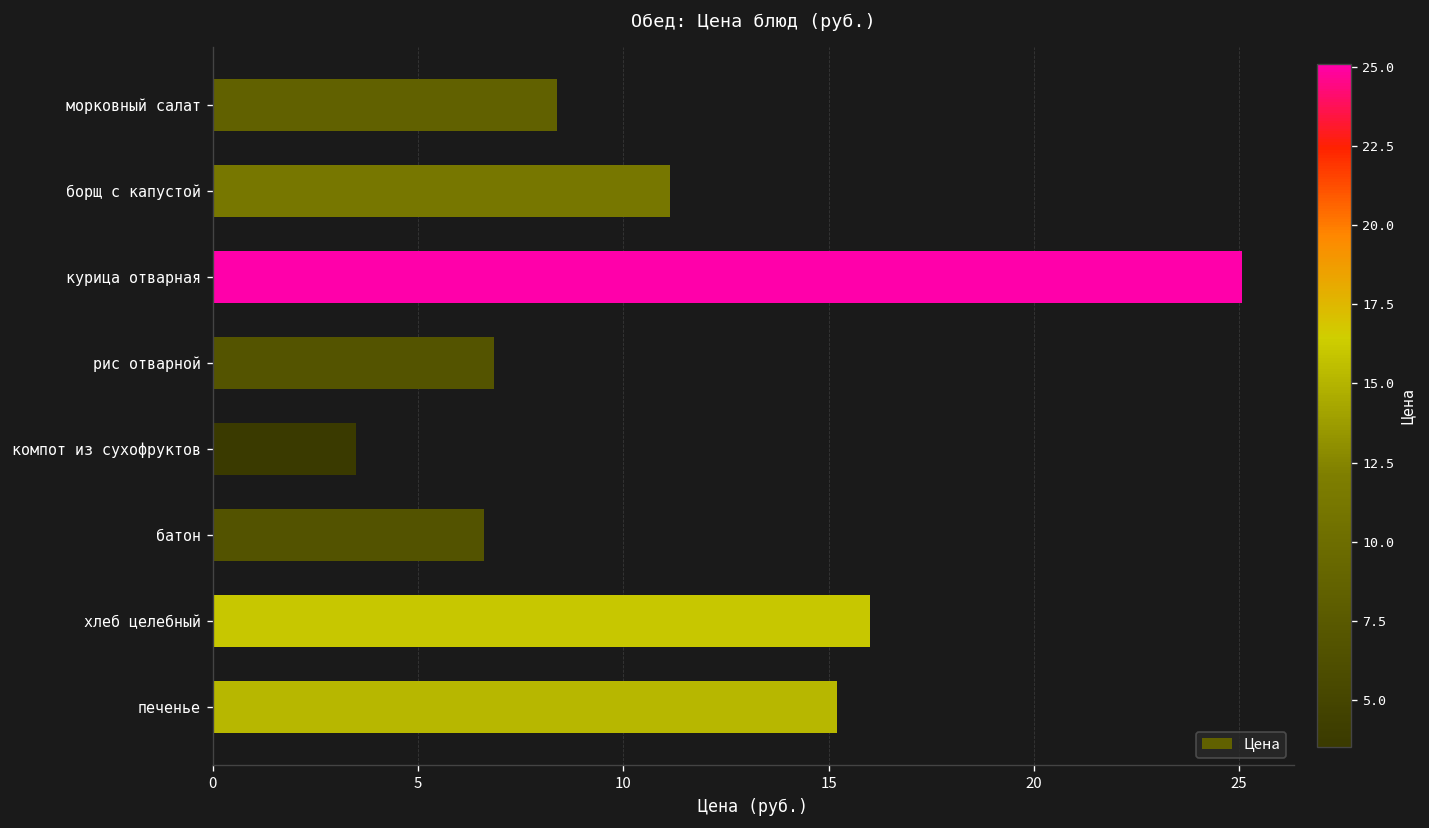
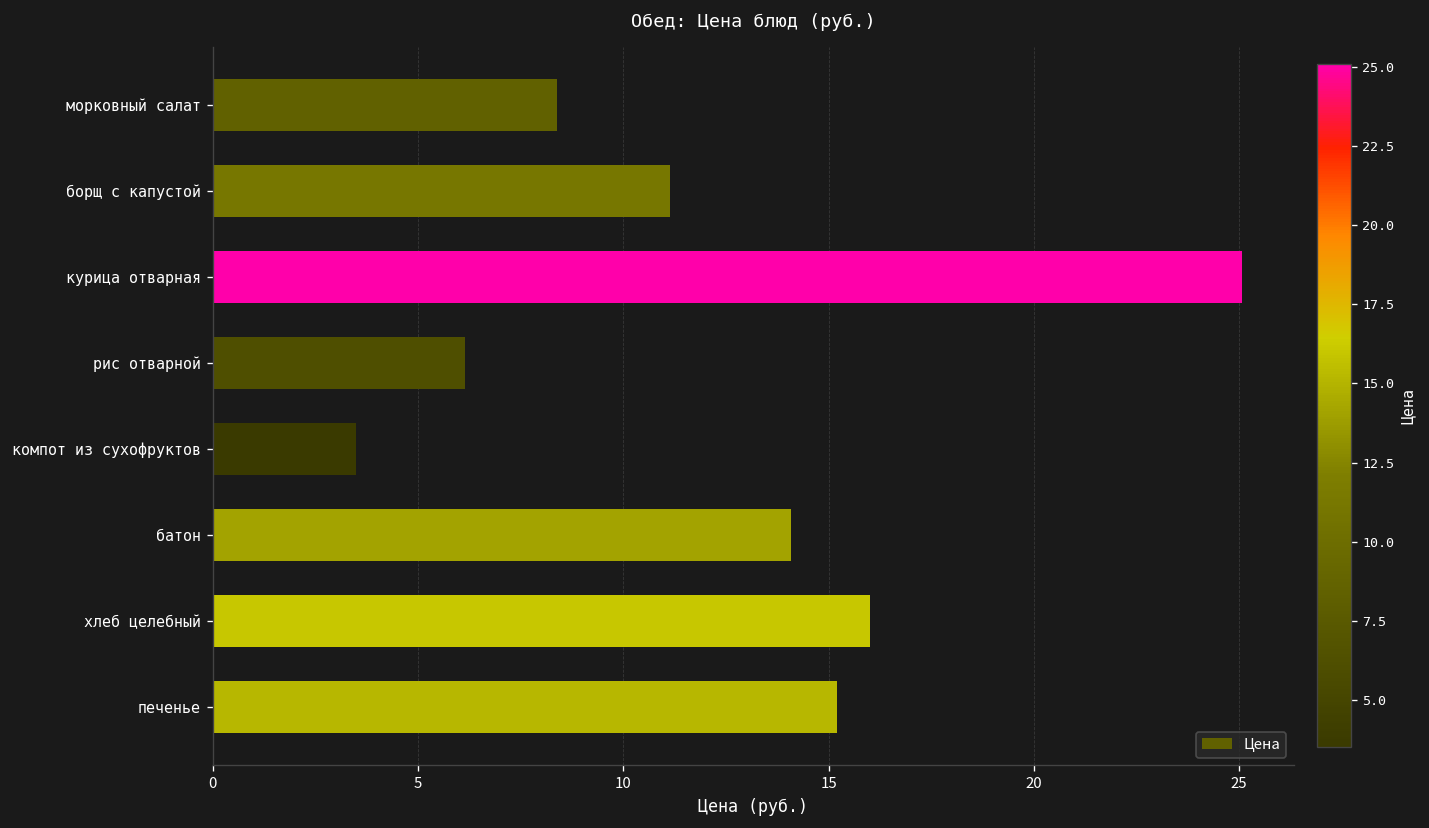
рис отварной: 6.9 -> 6.1
батон: 6.6 -> 14.1
